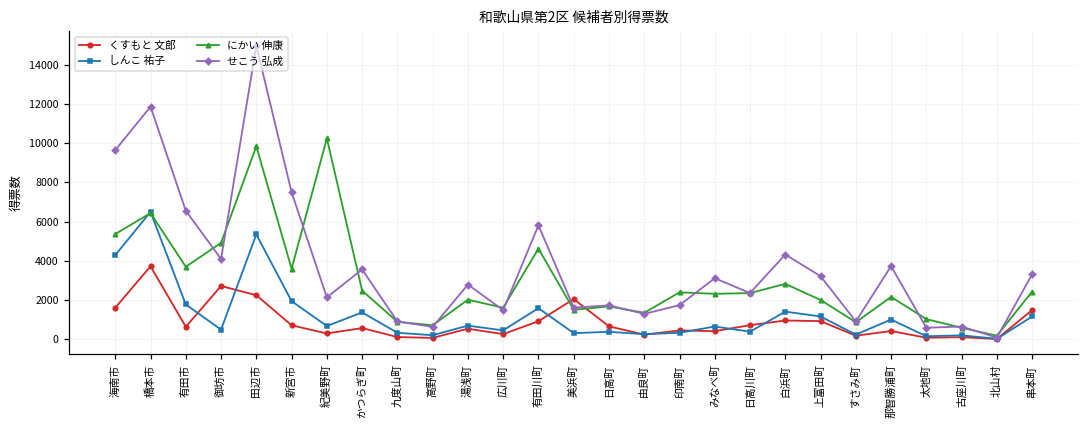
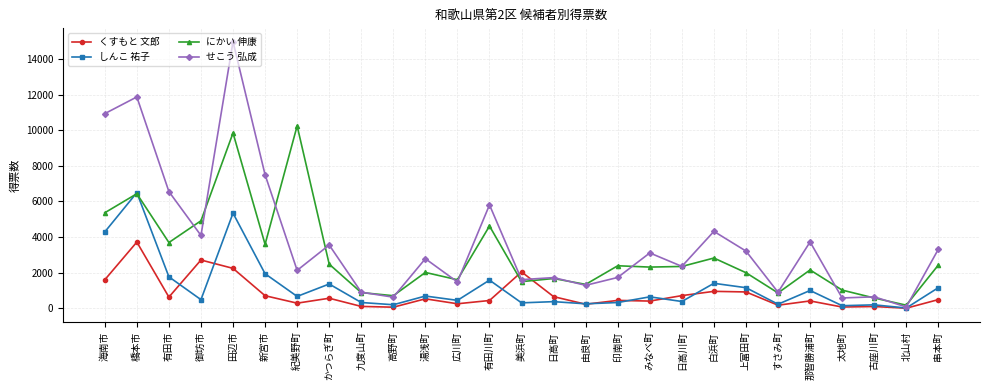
せこう 弘成, 海南市: 9600 -> 10900
くすもと 文郎, 有田川町: 900 -> 400
くすもと 文郎, 串本町: 1500 -> 500
